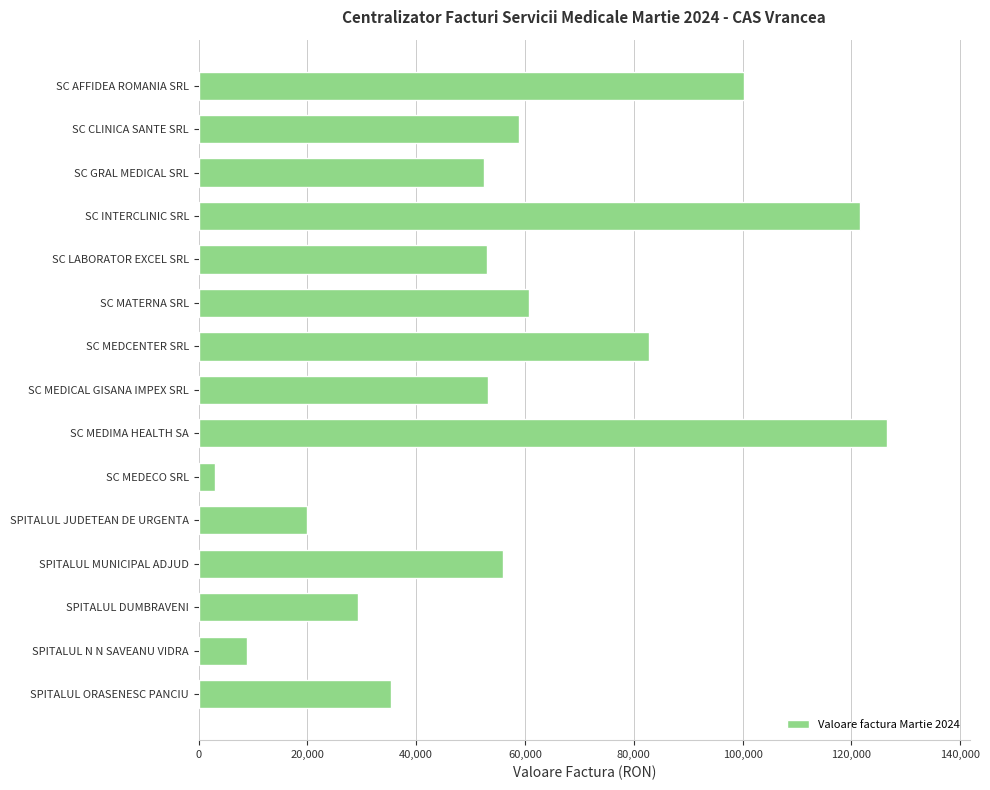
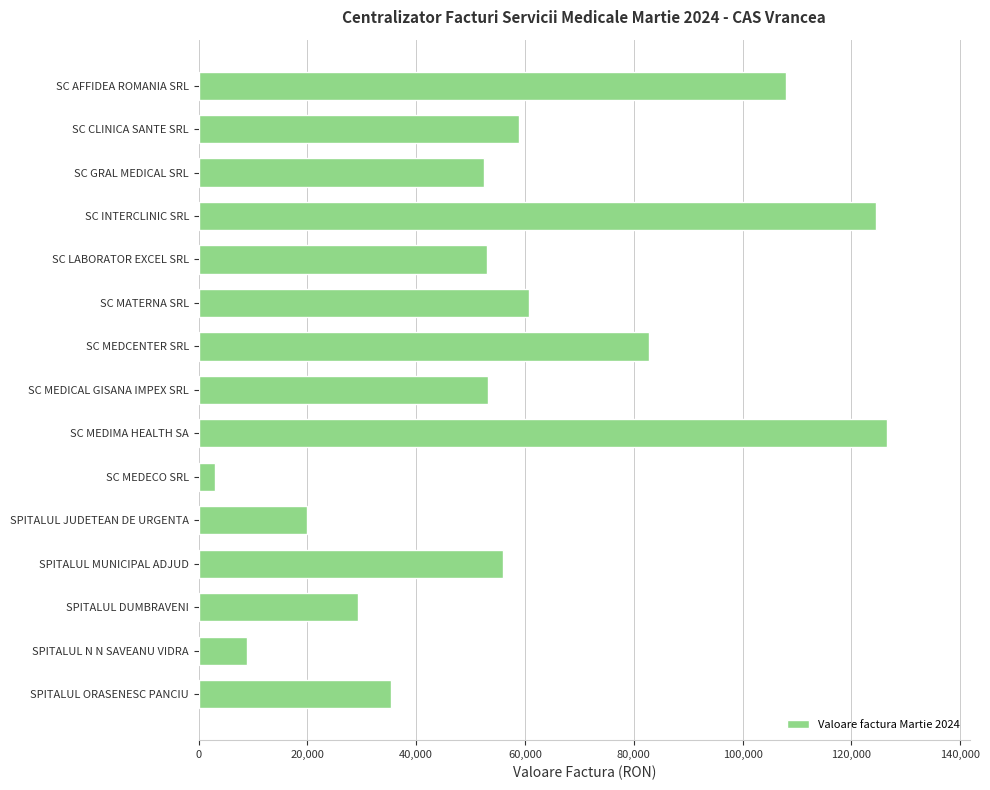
SC AFFIDEA ROMANIA SRL: 100,000 -> 108,000
SC INTERCLINIC SRL: 122,000 -> 125,000
